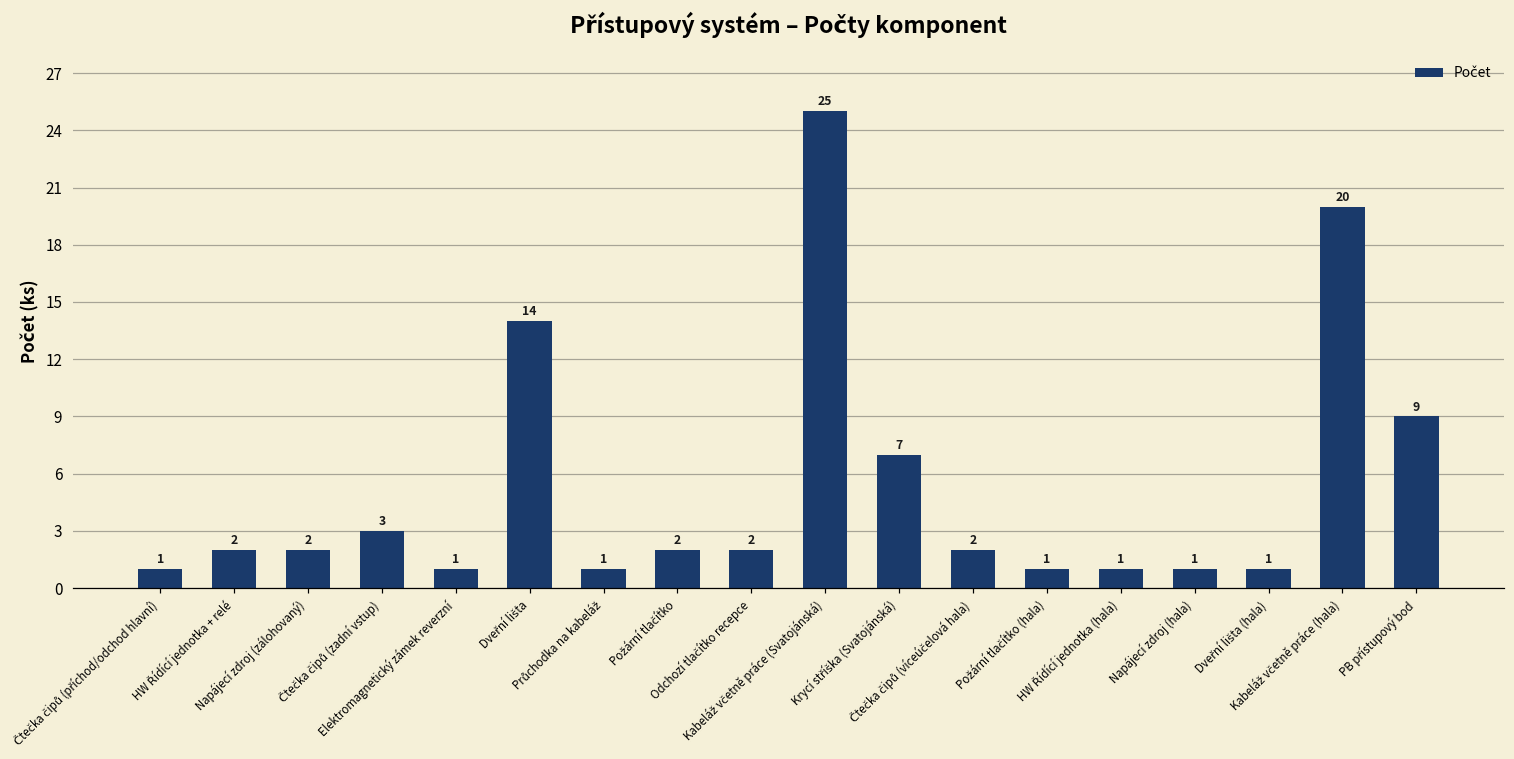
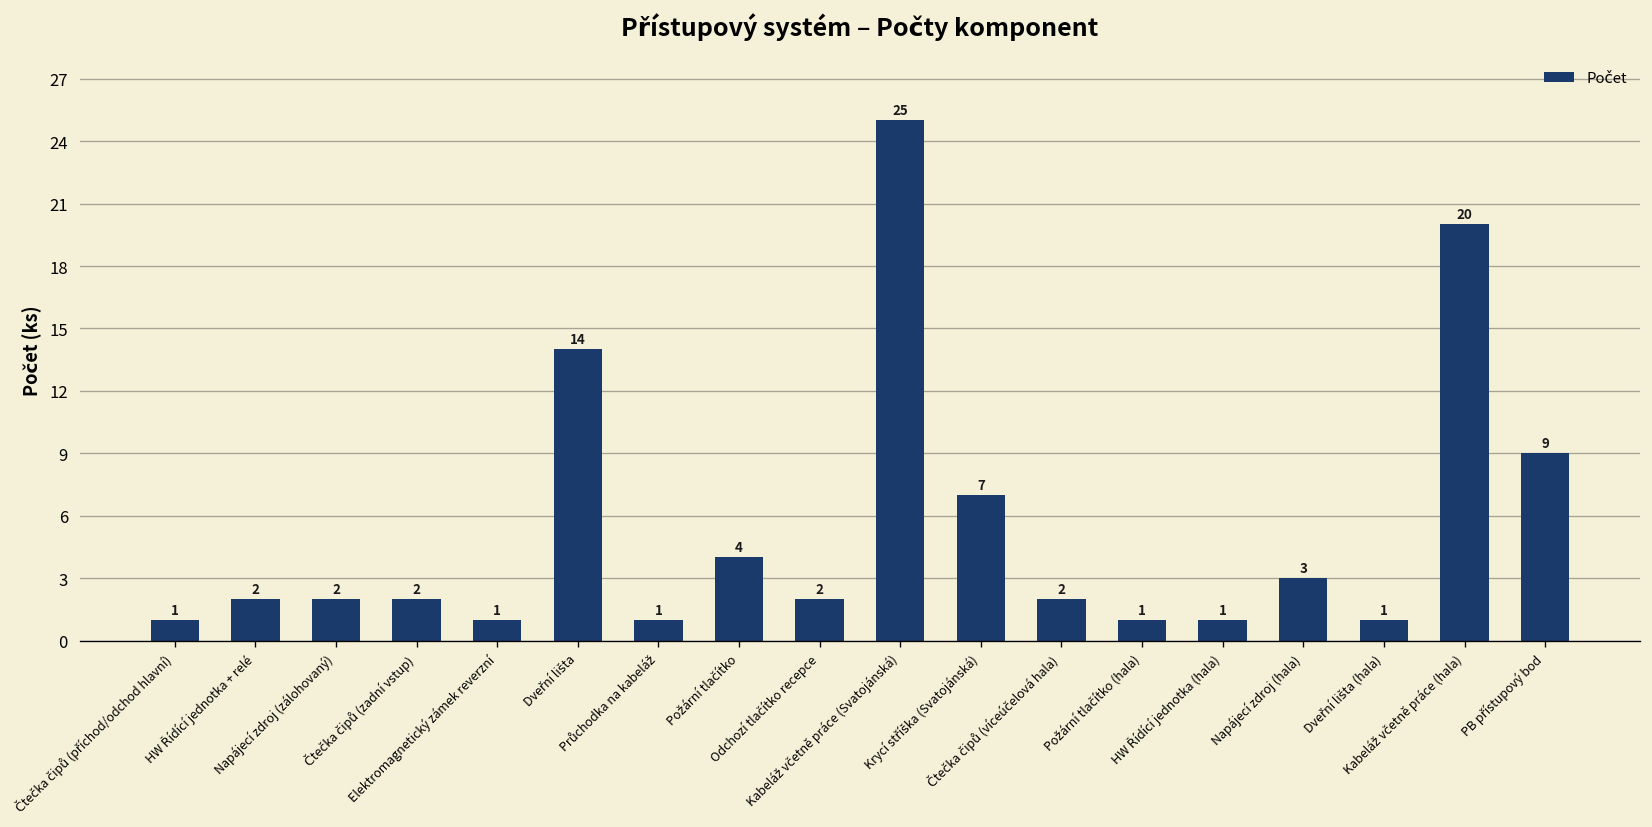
Čtečka čipů (zadní vstup): 3 -> 2
Požární tlačítko: 2 -> 4
Napájecí zdroj (hala): 1 -> 3
